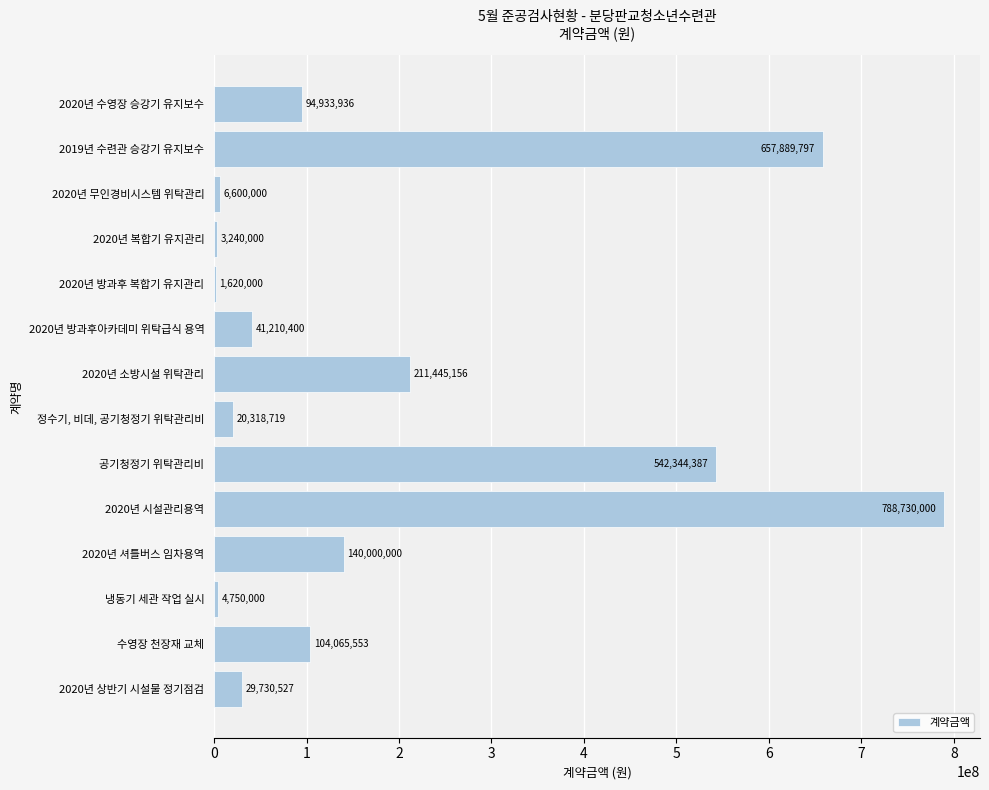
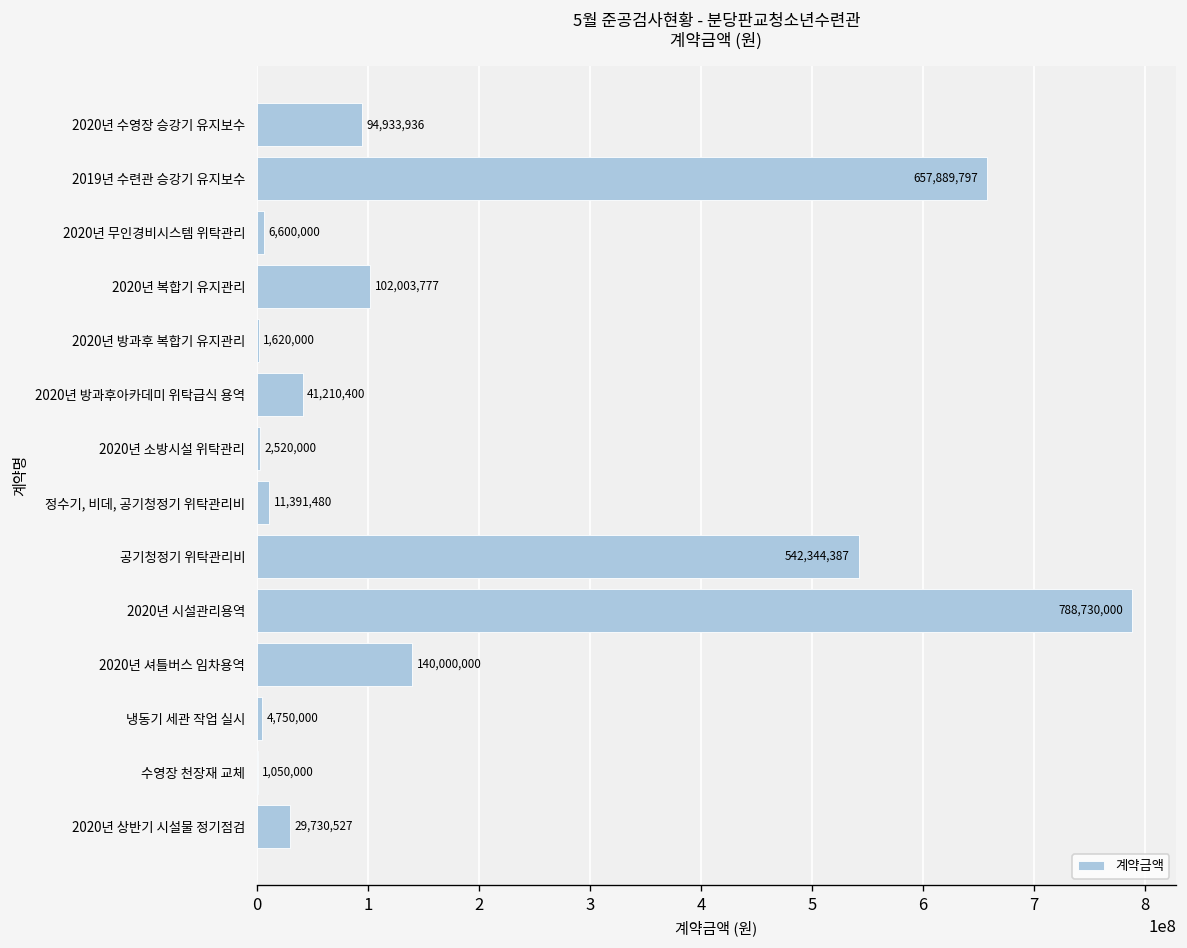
2020년 복합기 유지관리: 3,240,000 -> 102,003,777
2020년 소방시설 위탁관리: 211,445,156 -> 2,520,000
정수기, 비데, 공기청정기 위탁관리비: 20,318,719 -> 11,391,480
수영장 천장재 교체: 104,065,553 -> 1,050,000
